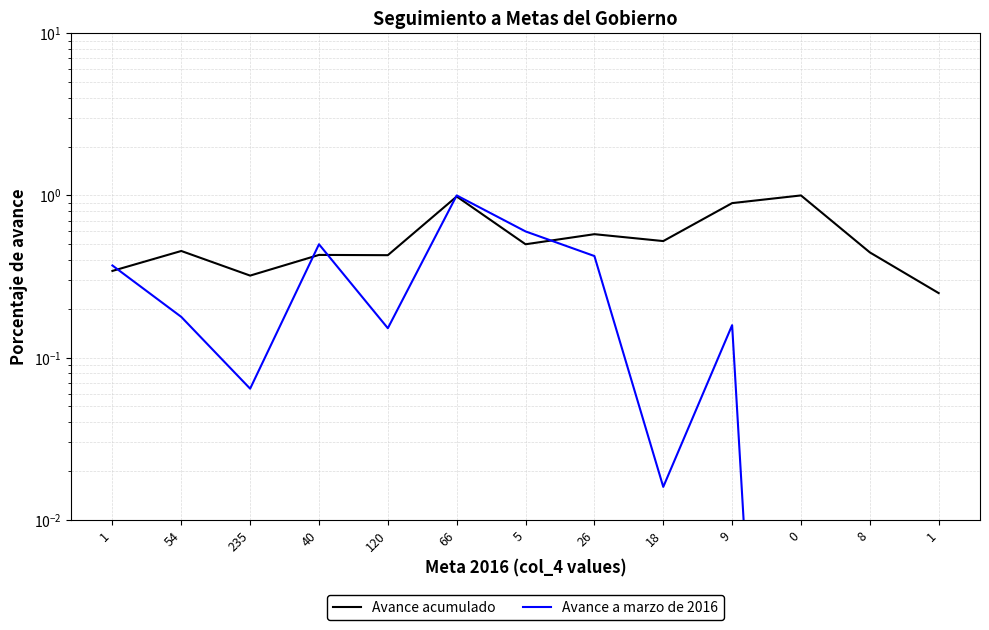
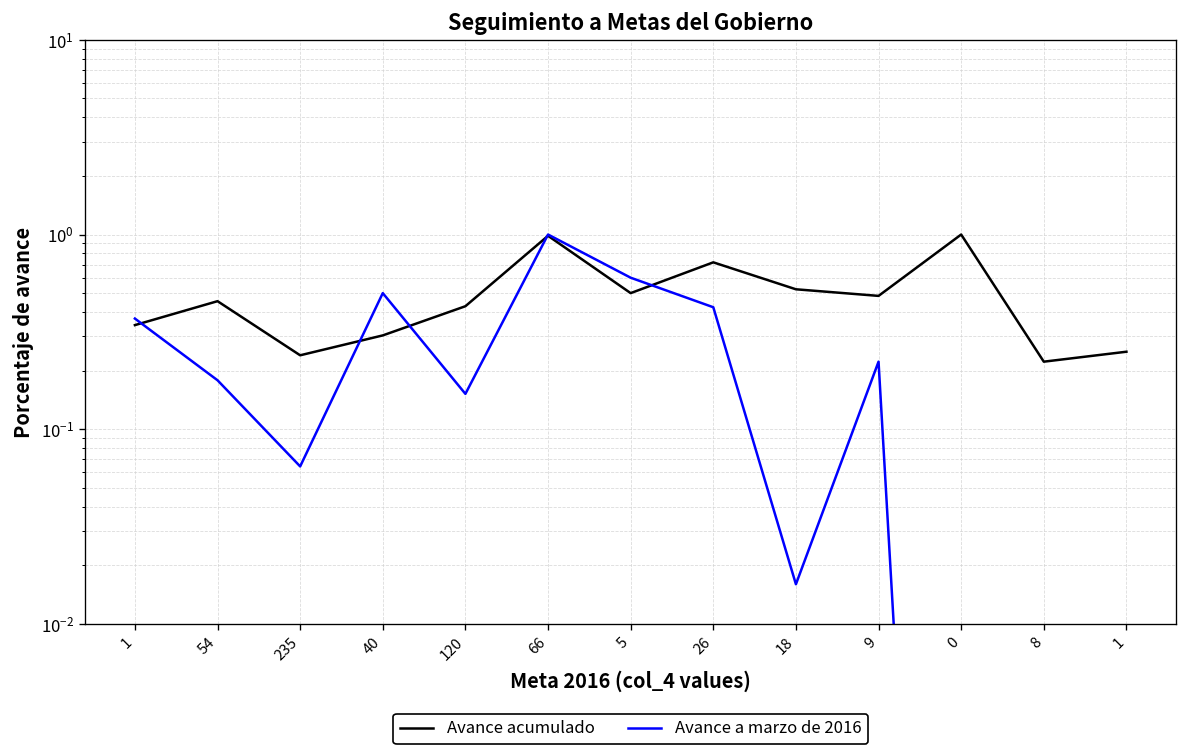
Avance acumulado, 235: 0.32 -> 0.24
Avance acumulado, 40: 0.43 -> 0.30
Avance acumulado, 26: 0.58 -> 0.7
Avance acumulado, 9: 0.9 -> 0.48
Avance a marzo de 2016, 9: 0.16 -> 0.22
Avance acumulado, 8: 0.45 -> 0.22
